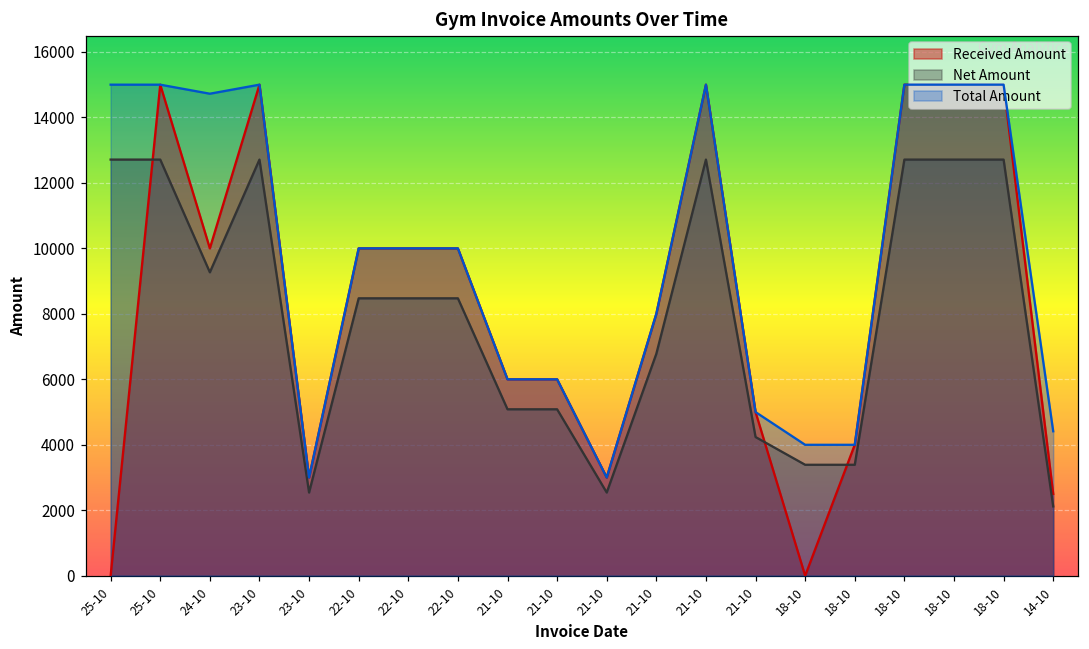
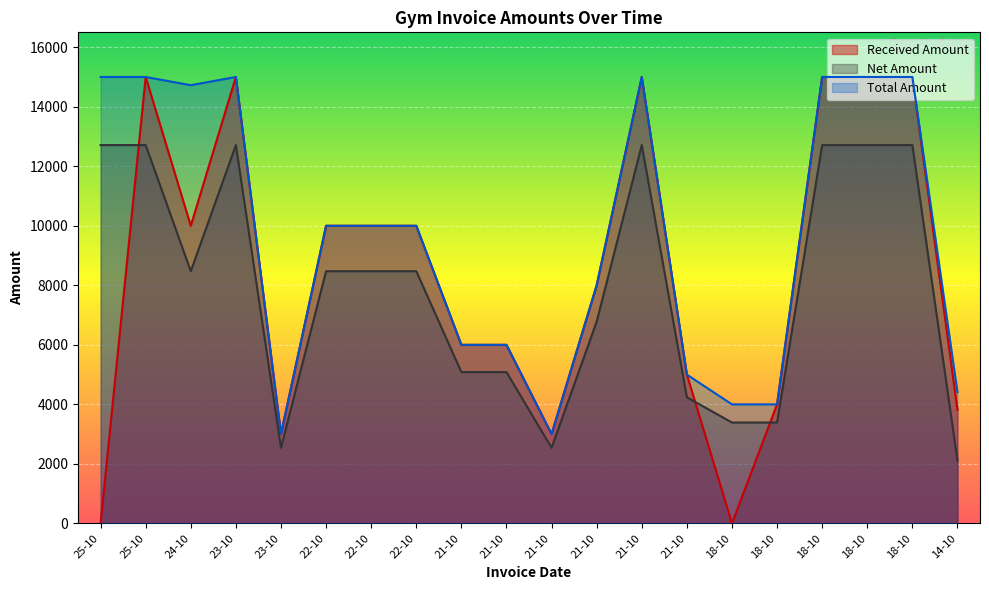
Net Amount, 24-10: 9300 -> 8500
Received Amount, 14-10: 2500 -> 3800
